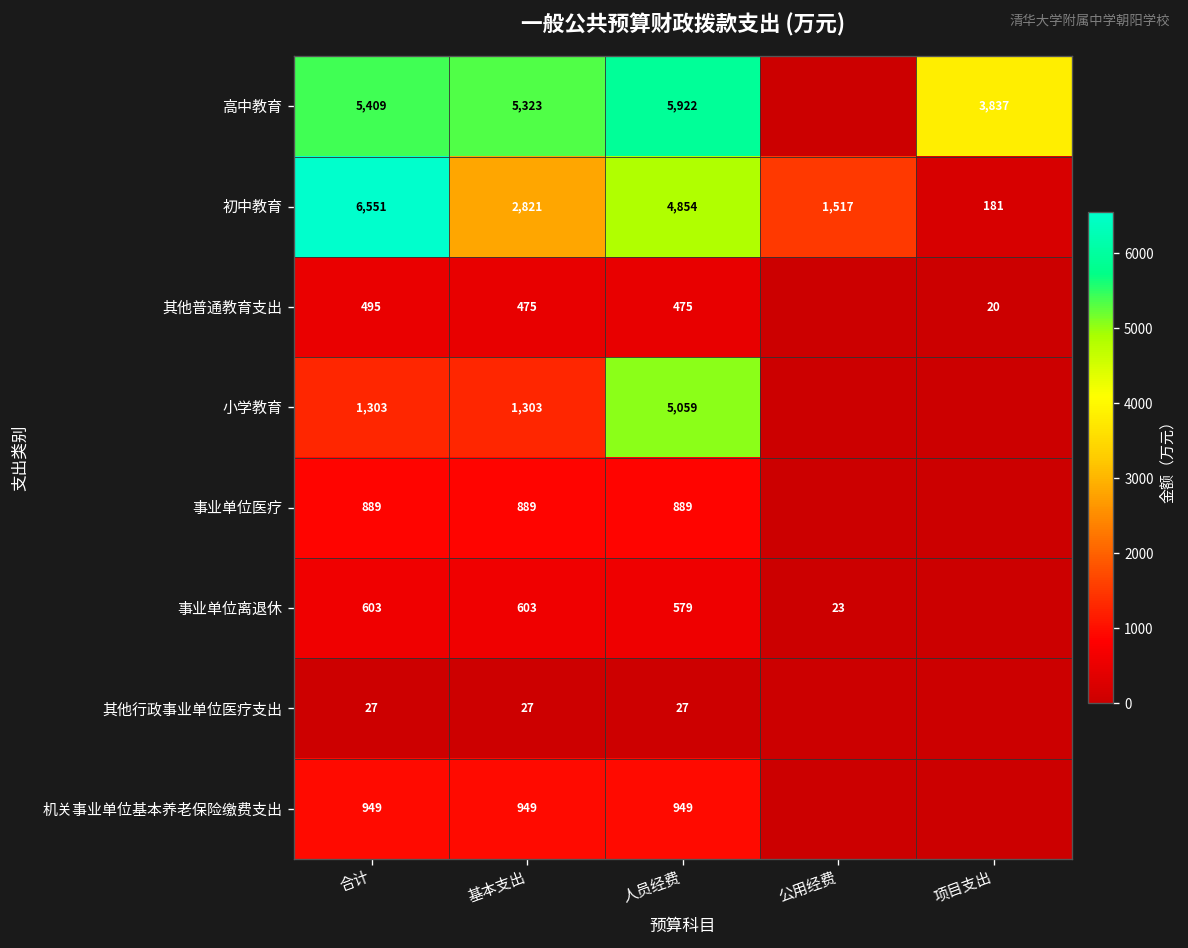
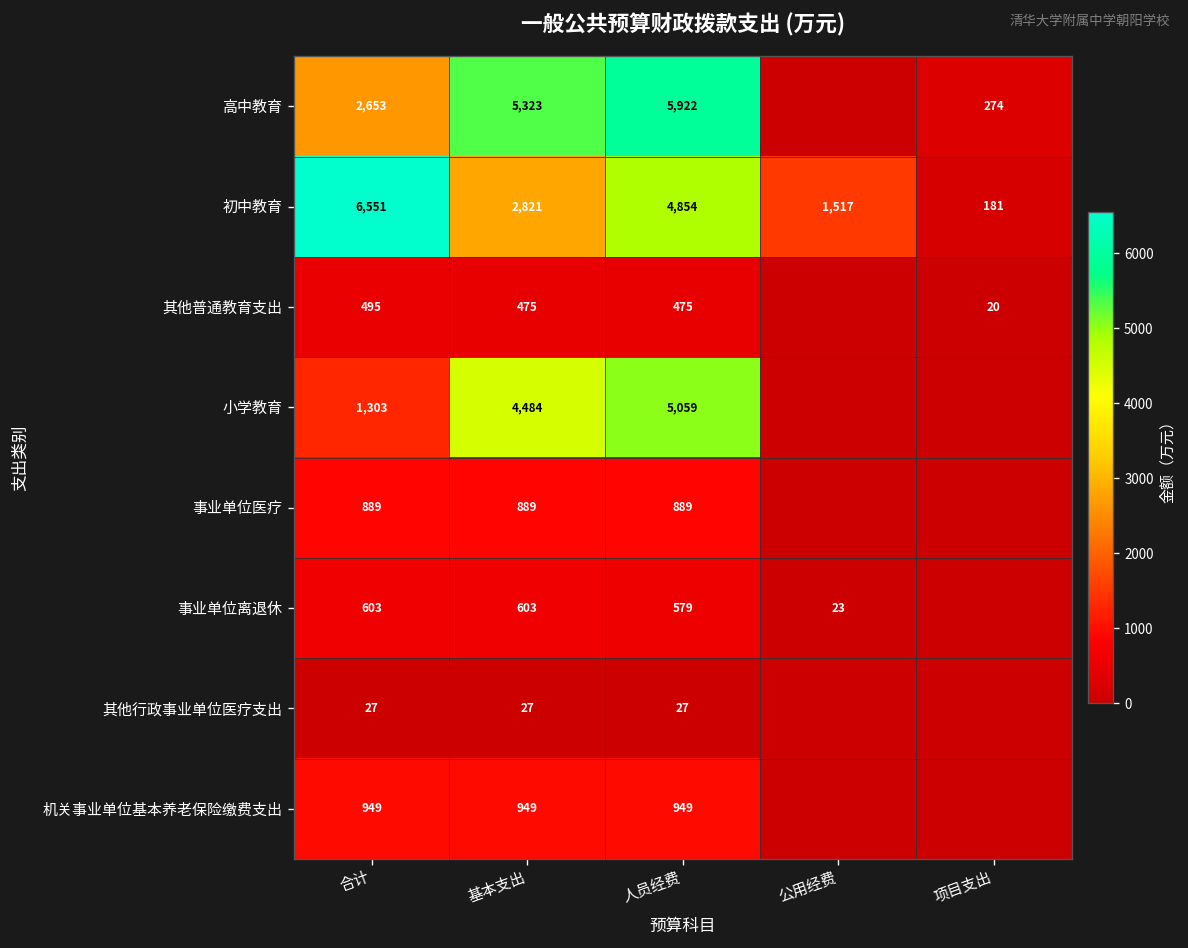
高中教育, 合计: 5,409 -> 2,653
高中教育, 项目支出: 3,837 -> 274
小学教育, 基本支出: 1,303 -> 4,484
